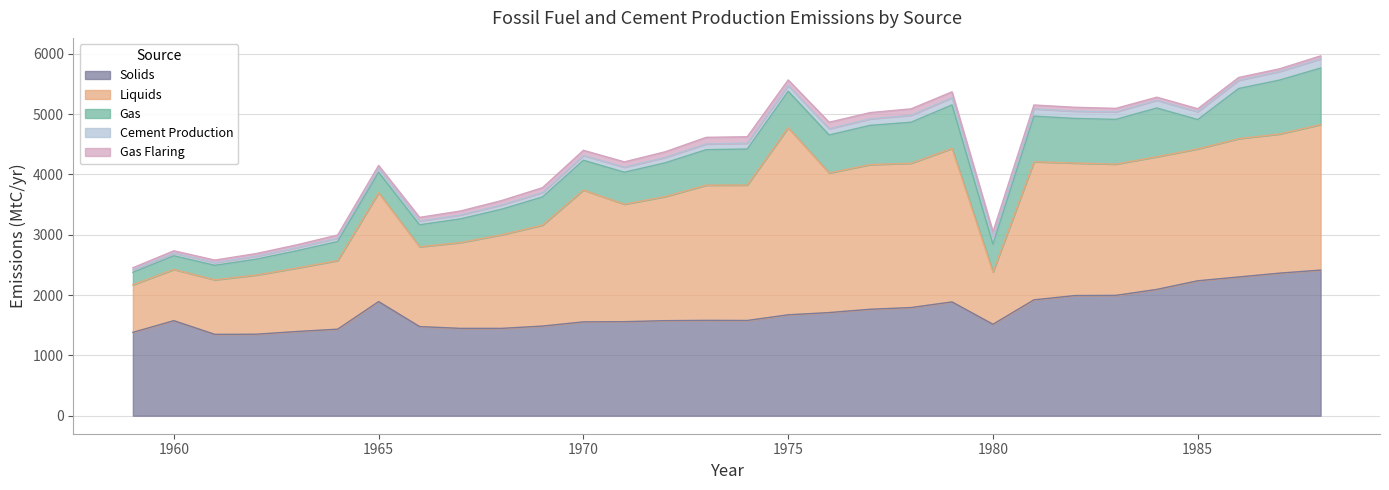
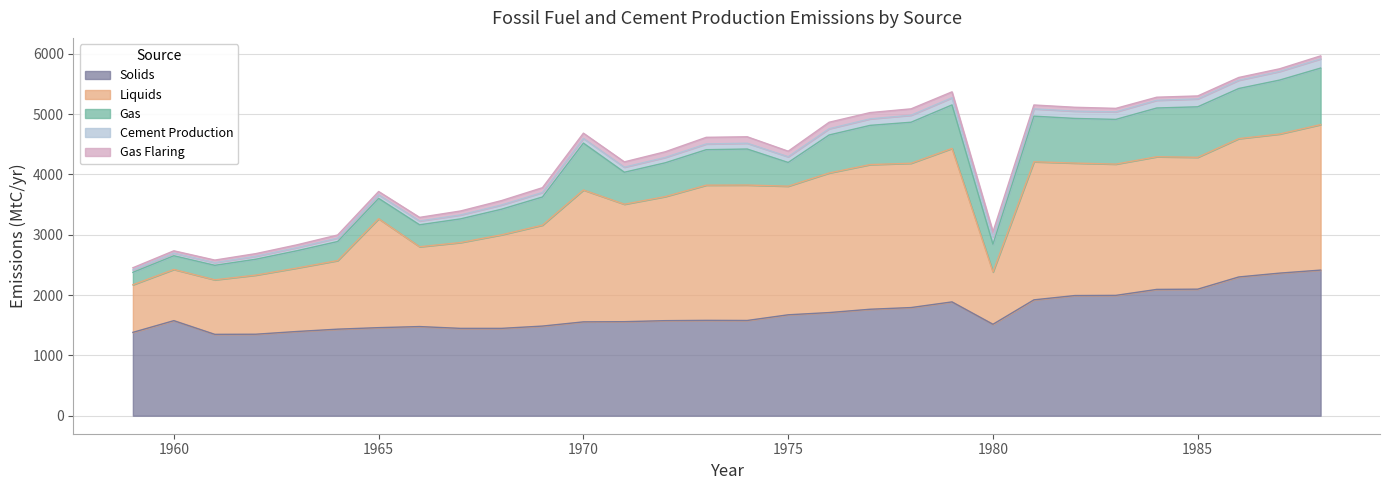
Solids, 1965: 1900 -> 1500
Gas, 1970: 500 -> 800
Liquids, 1975: 3100 -> 2100
Gas, 1975: 600 -> 400
Solids, 1985: 2200 -> 2100
Gas, 1985: 500 -> 800
